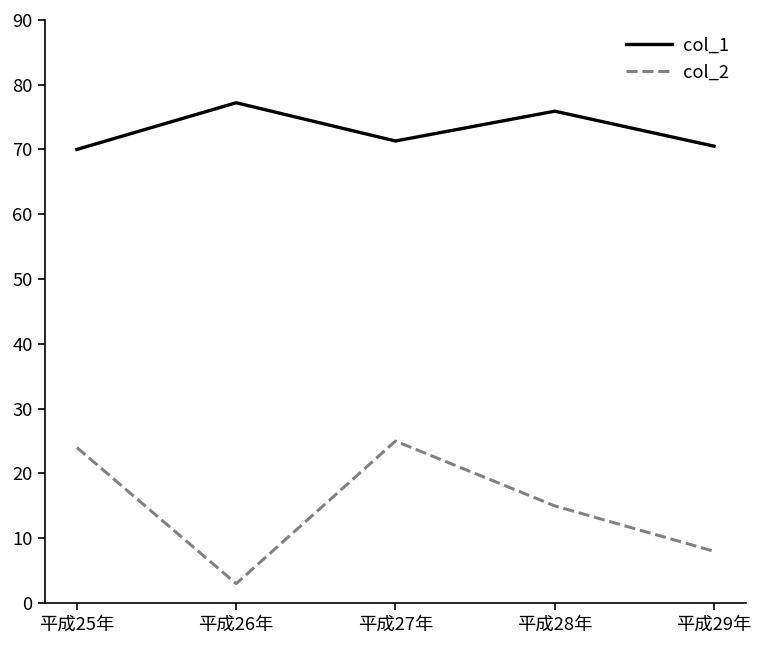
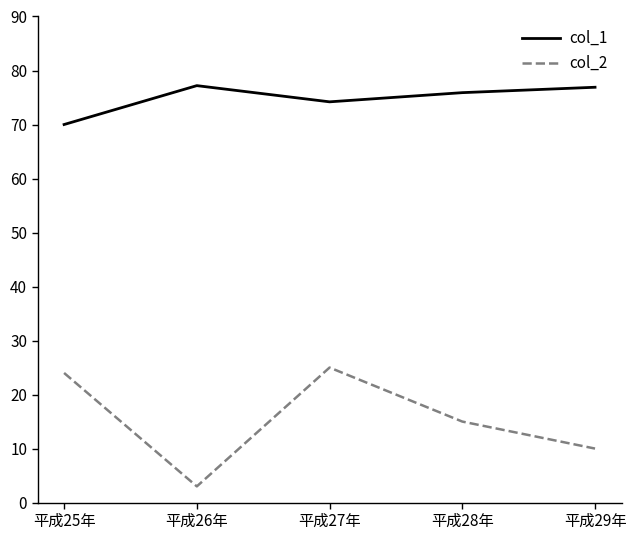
col_1, 平成27年: 71 -> 74
col_1, 平成29年: 71 -> 77
col_2, 平成29年: 8 -> 10
